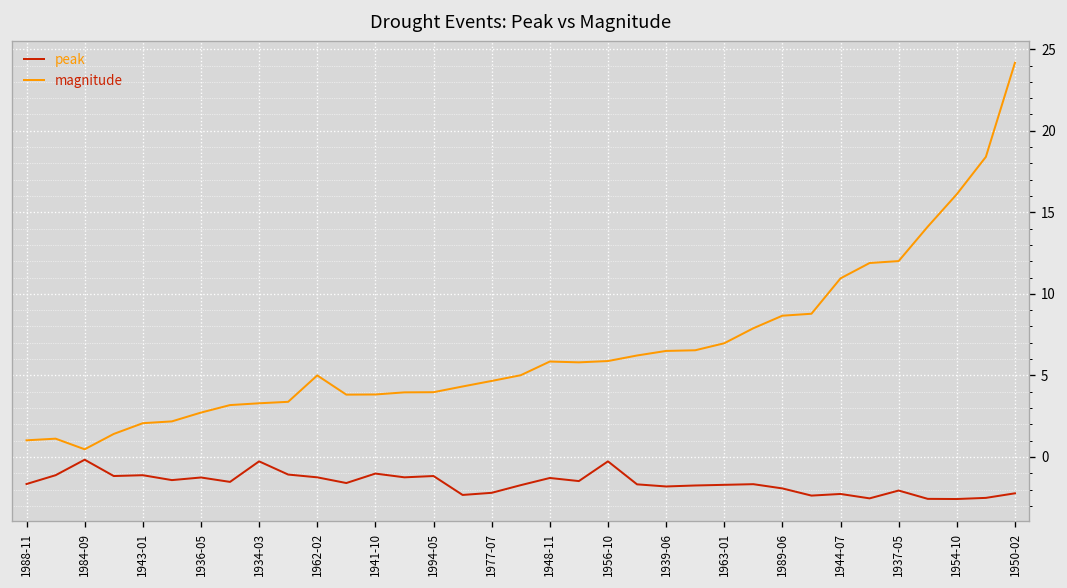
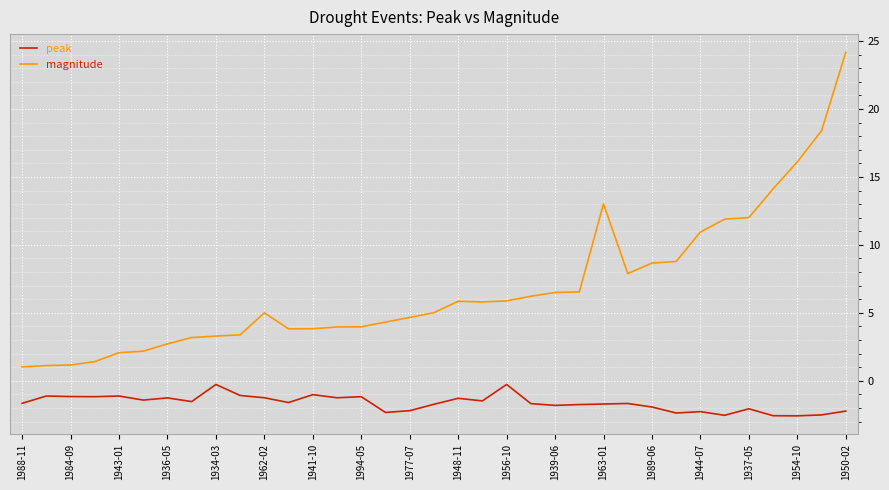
peak, 1984-09: -0.2 -> -1.2
magnitude, 1984-09: 0.5 -> 1.2
magnitude, 1963-01: 7.0 -> 13.0
